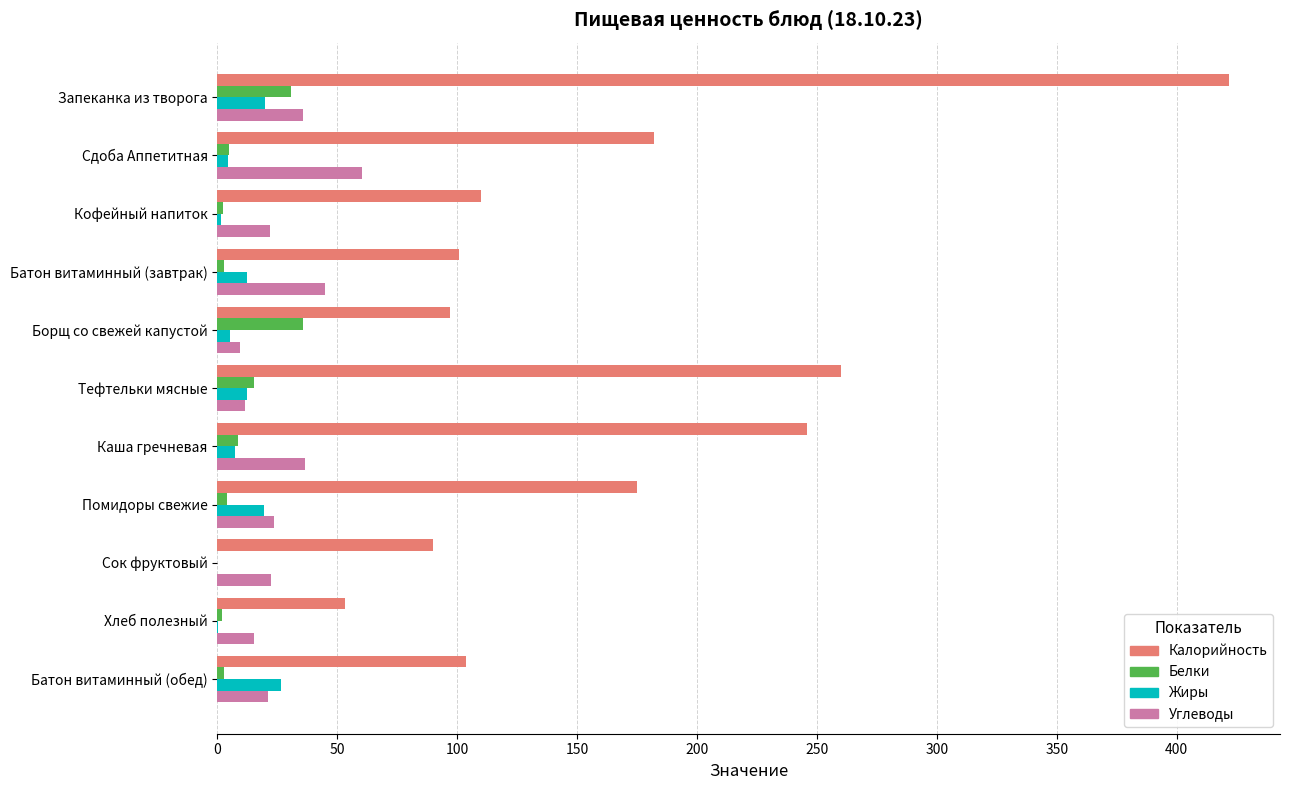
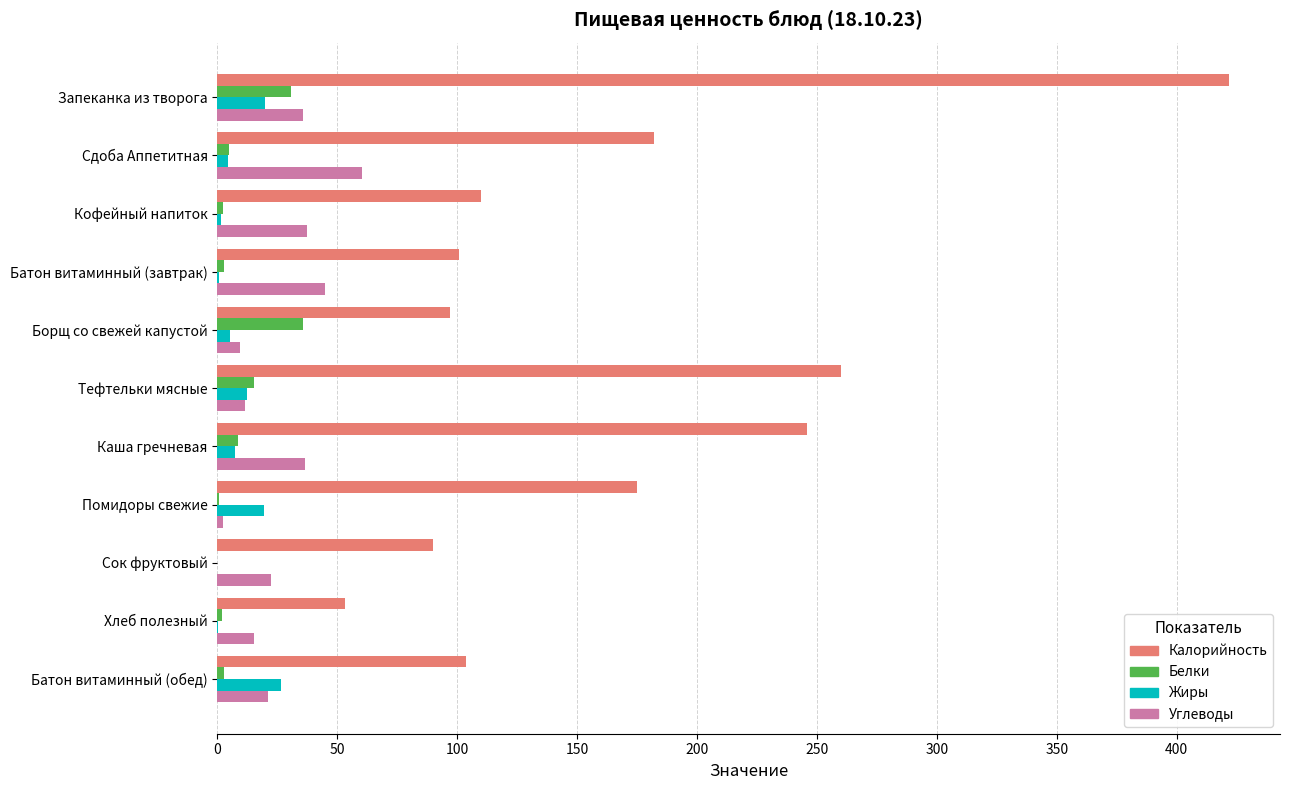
Углеводы, Кофейный напиток: 22 -> 37
Жиры, Батон витаминный (завтрак): 12 -> 1
Белки, Помидоры свежие: 4 -> 1
Углеводы, Помидоры свежие: 24 -> 2
